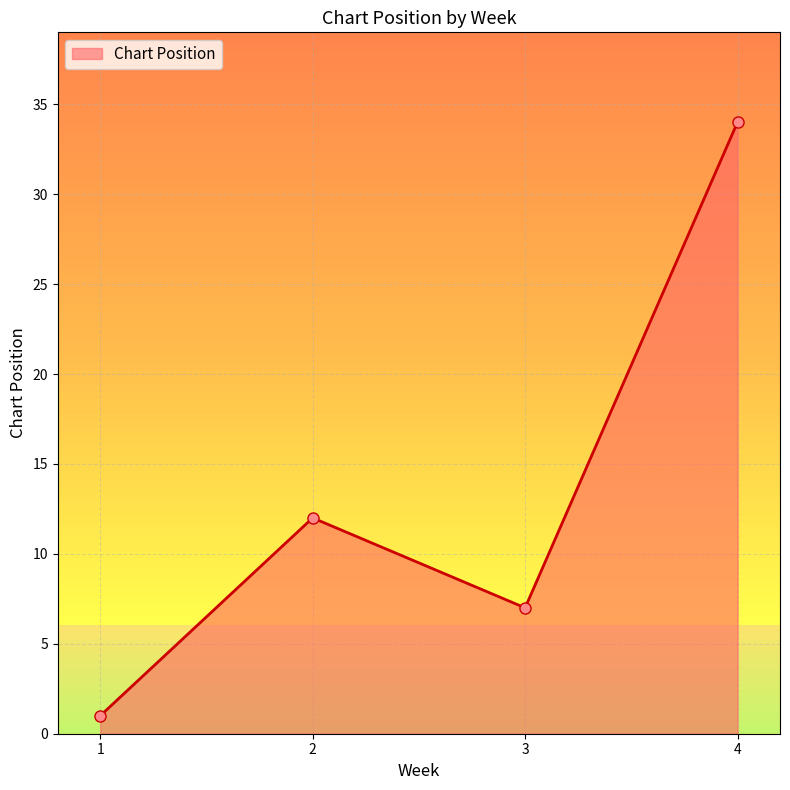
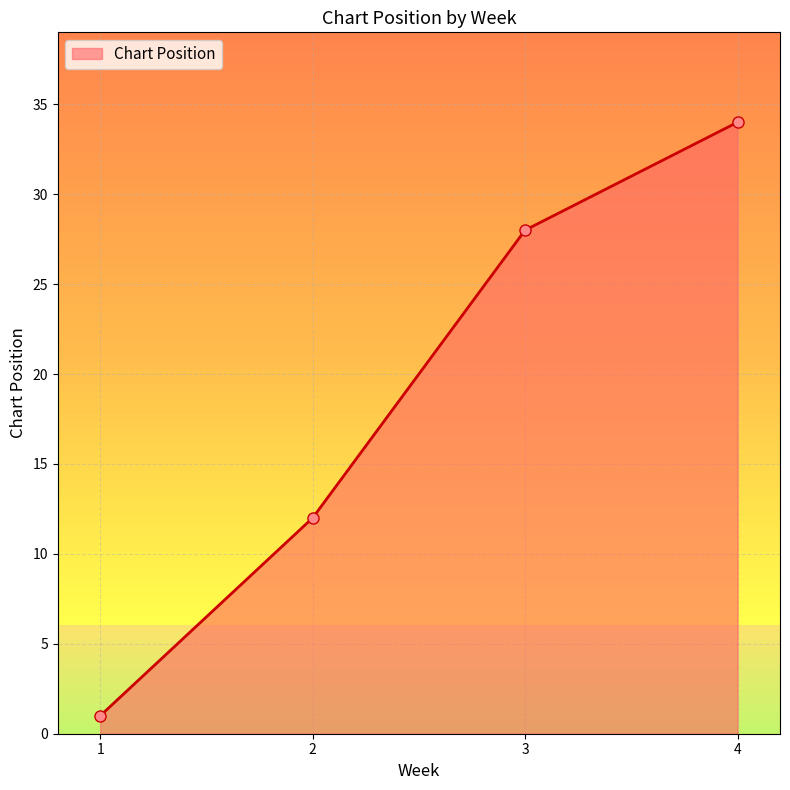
3: 7 -> 28
